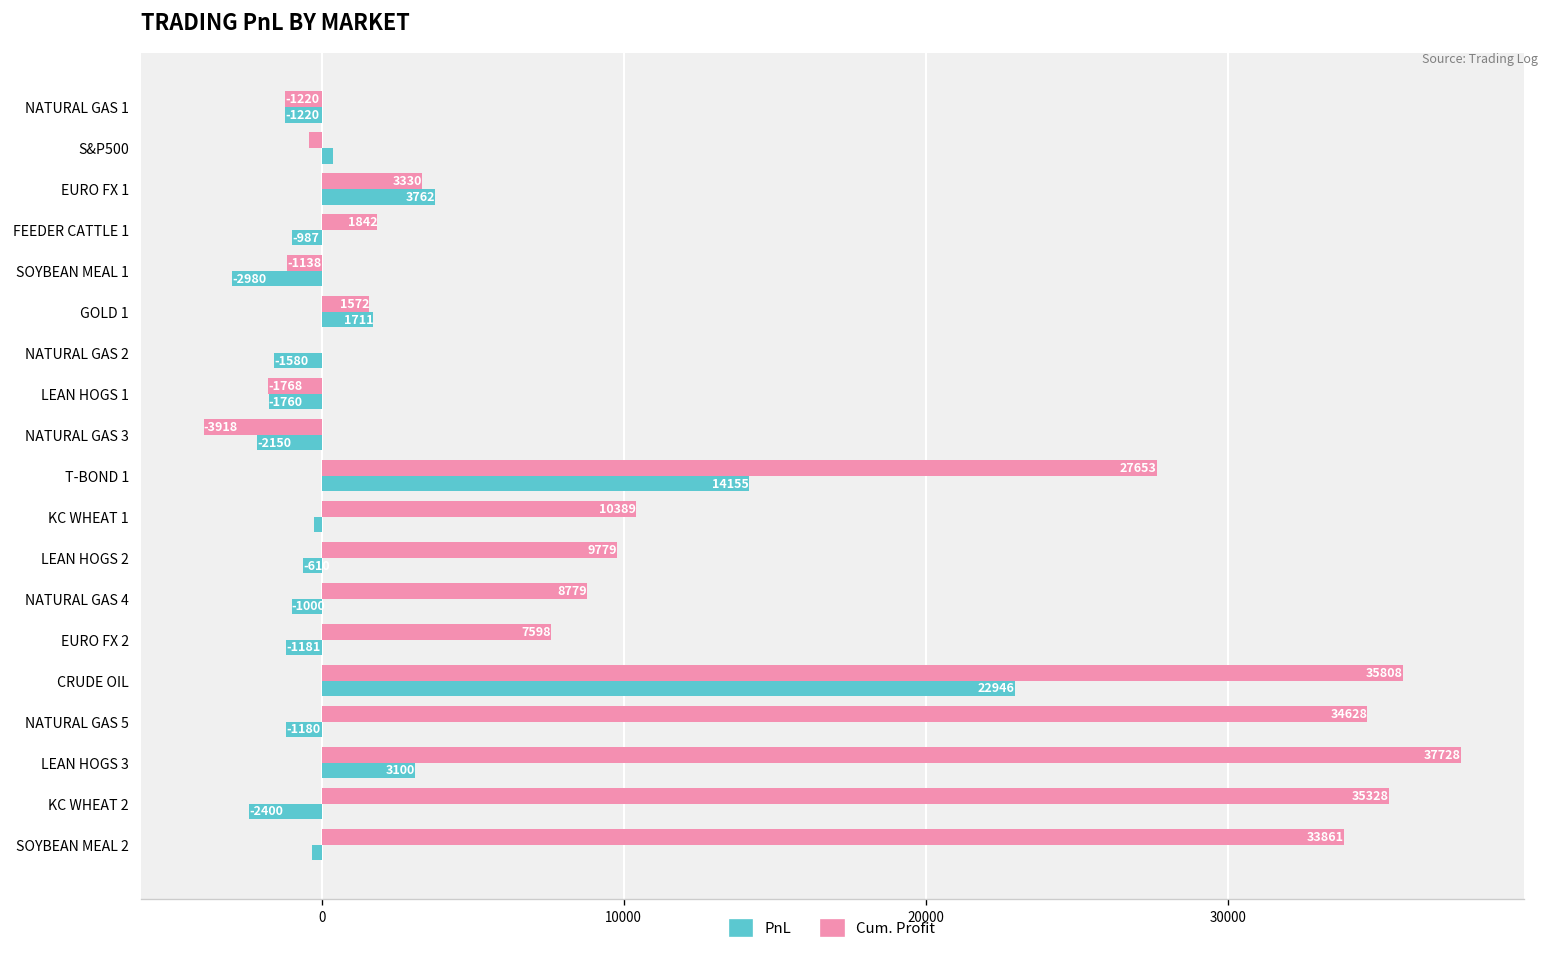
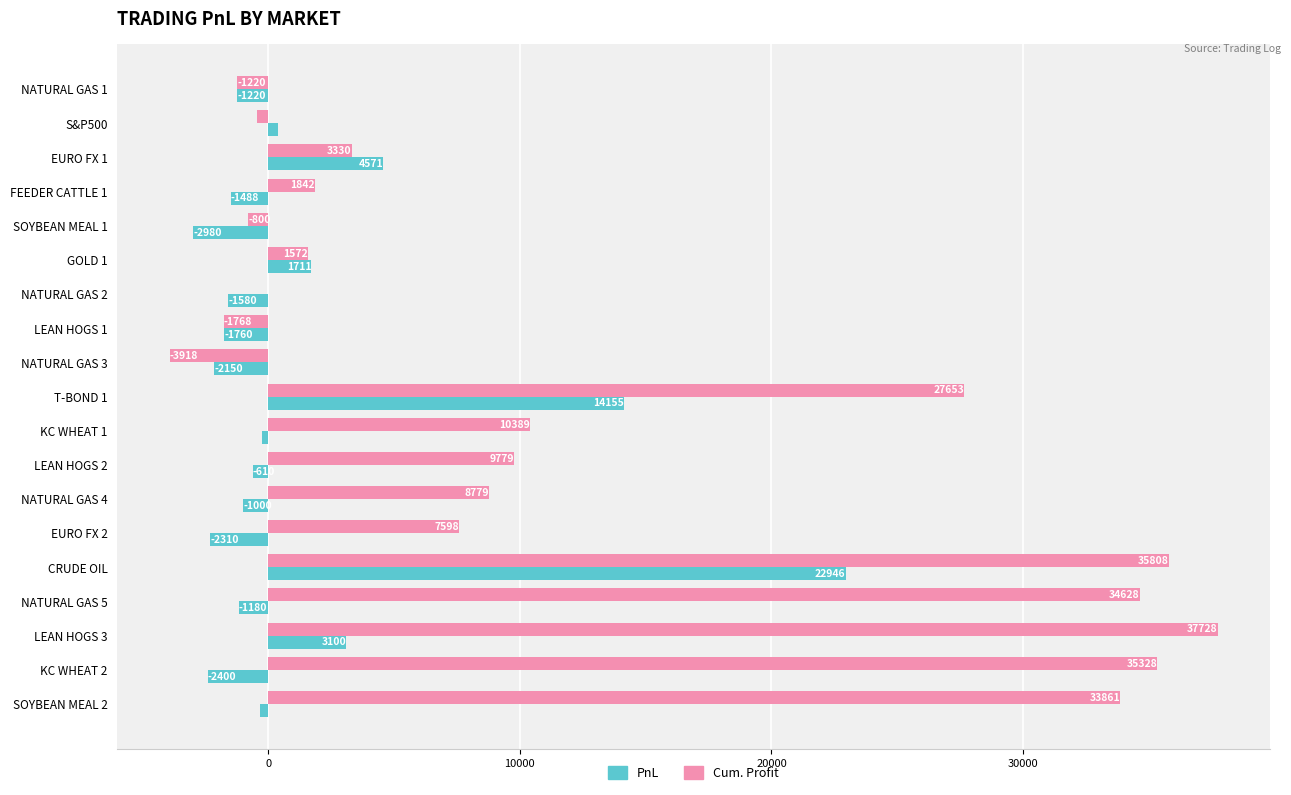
PnL, EURO FX 1: 3762 -> 4571
PnL, FEEDER CATTLE 1: -987 -> -1488
Cum. Profit, SOYBEAN MEAL 1: -1138 -> -800
PnL, EURO FX 2: -1181 -> -2310
